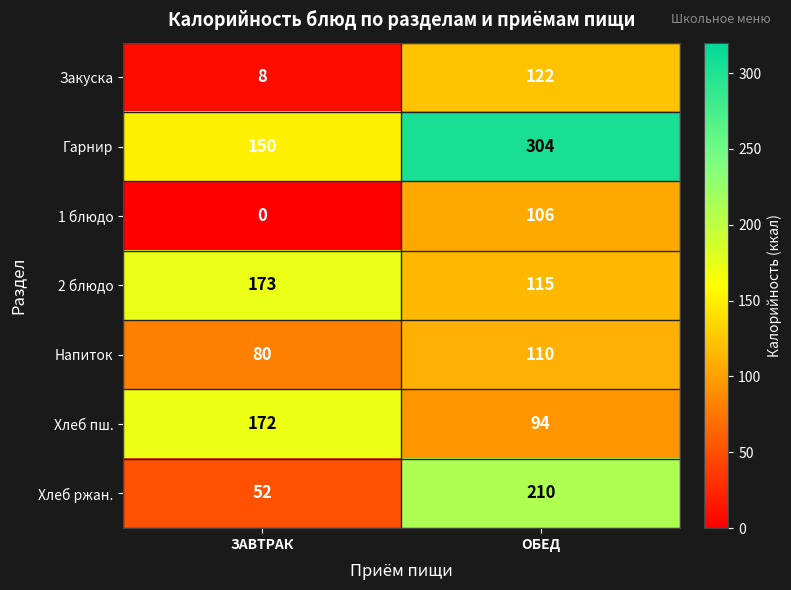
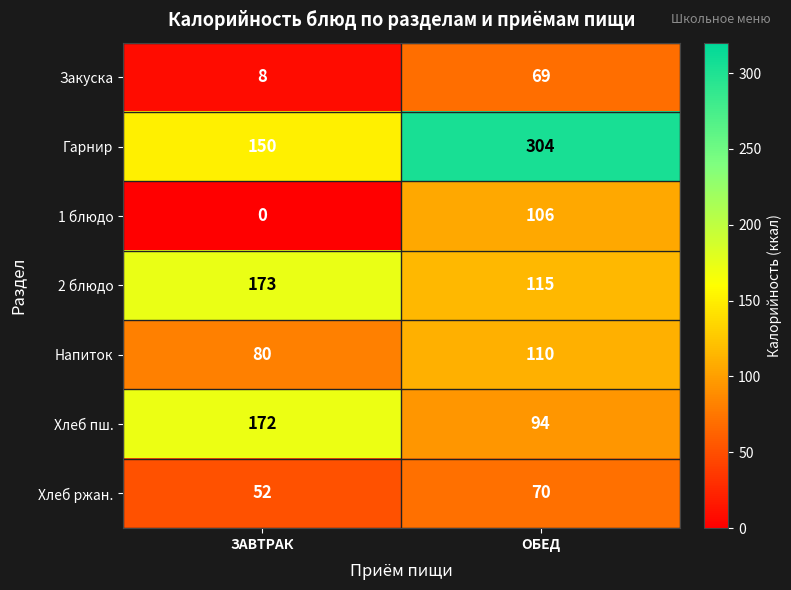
Закуска, ОБЕД: 122 -> 69
Хлеб ржан., ОБЕД: 210 -> 70
